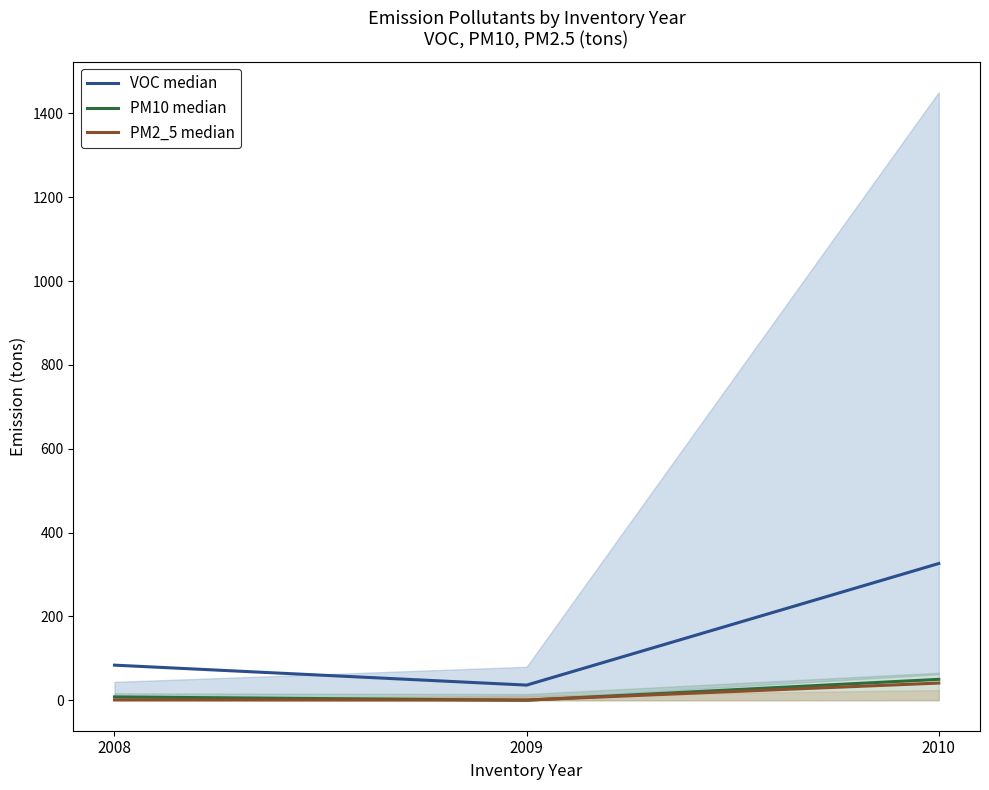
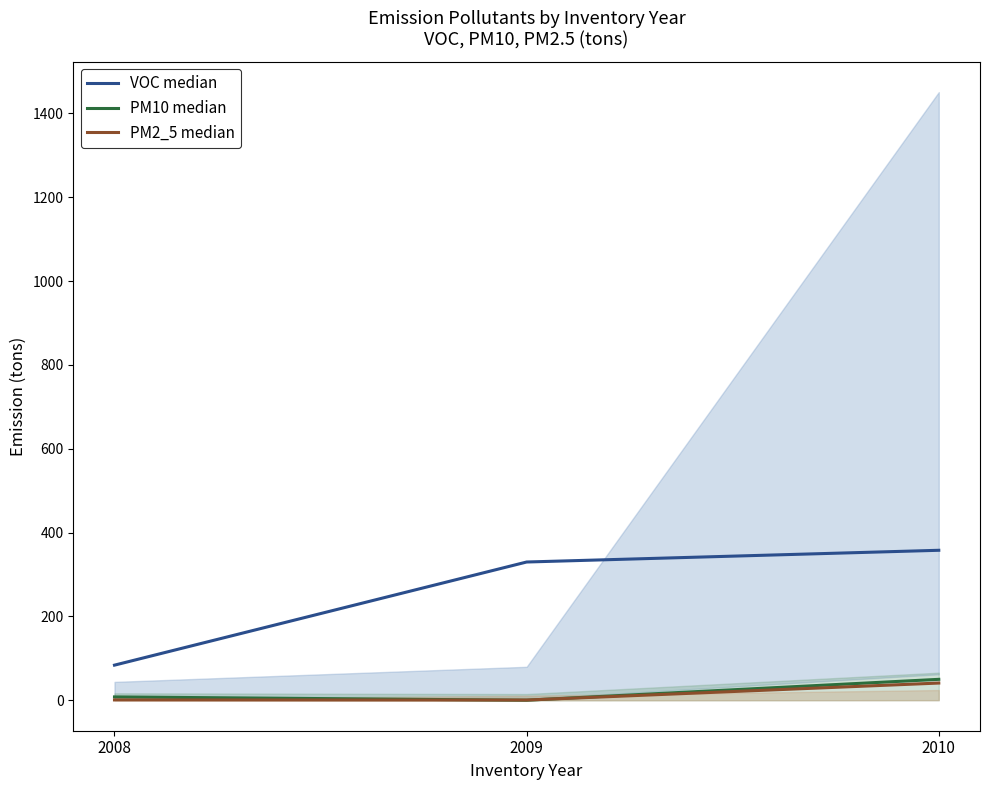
VOC median, 2009: 40 -> 330
VOC median, 2010: 330 -> 360
